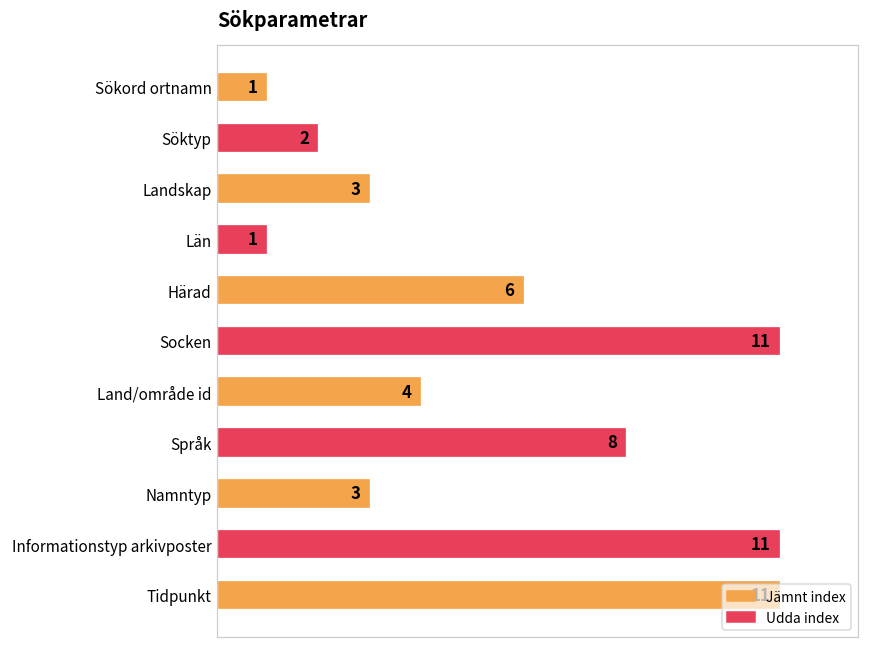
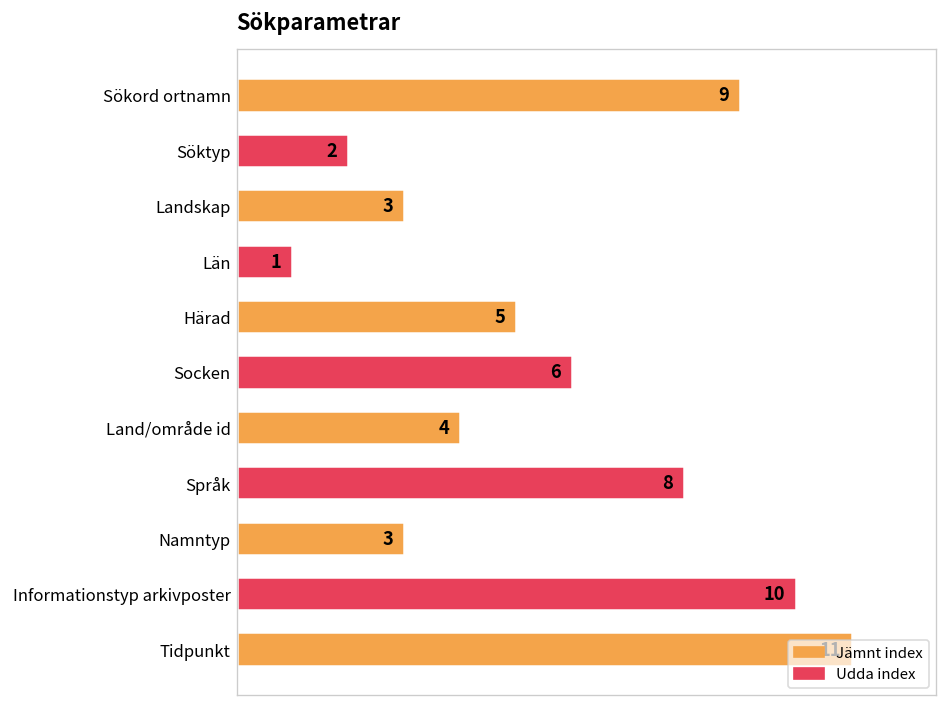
Sökord ortnamn: 1 -> 9
Härad: 6 -> 5
Socken: 11 -> 6
Informationstyp arkivposter: 11 -> 10
